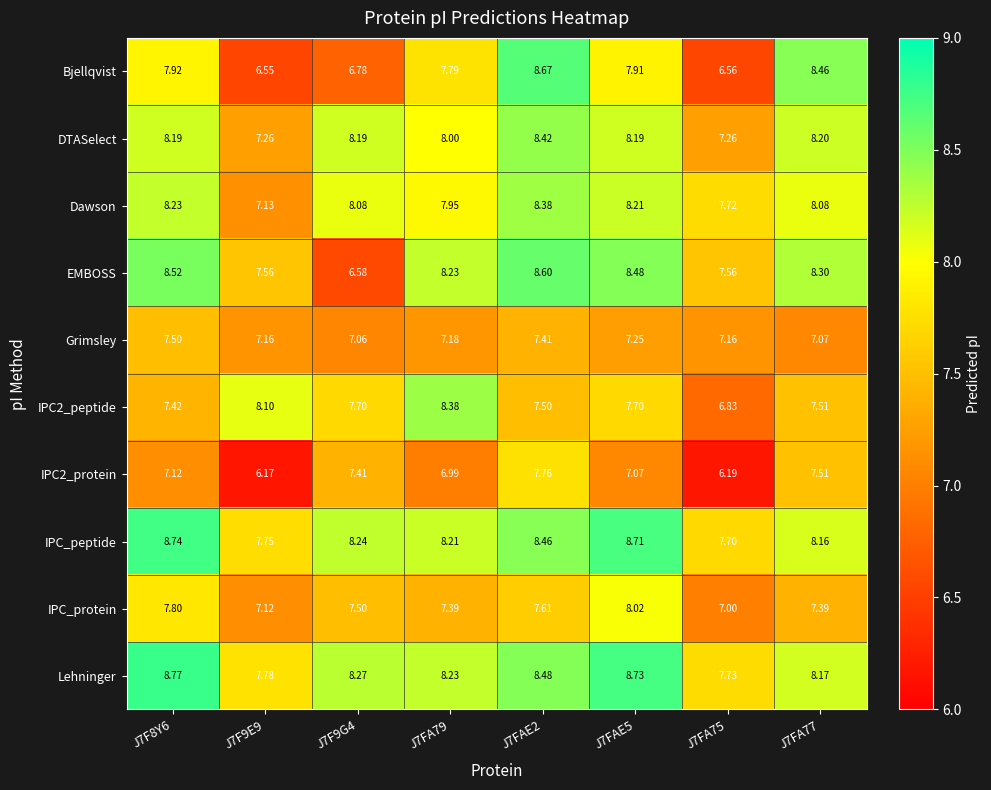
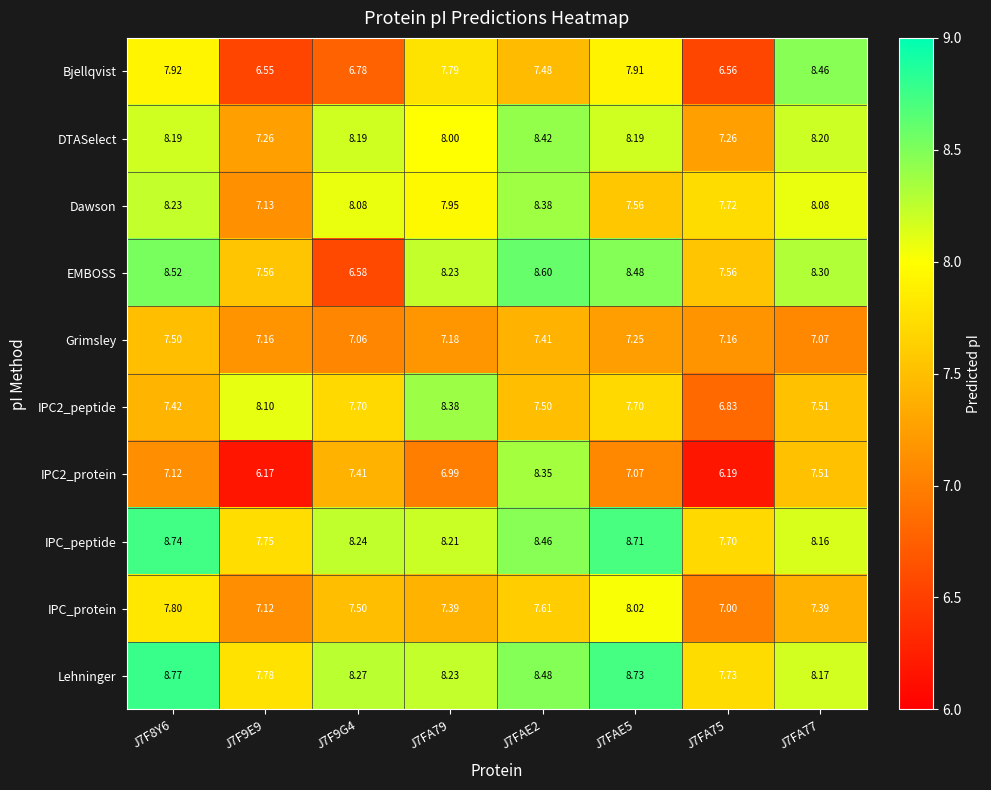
Bjellqvist, J7FAE2: 8.67 -> 7.48
Dawson, J7FAE5: 8.21 -> 7.56
IPC2_protein, J7FAE2: 7.76 -> 8.35
